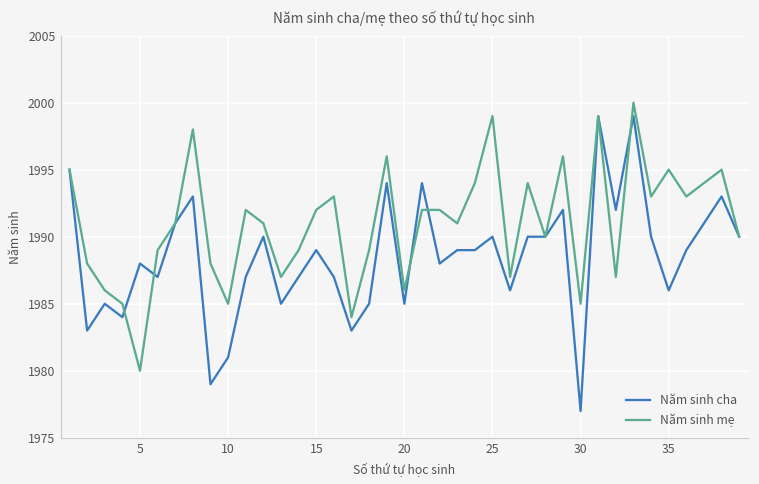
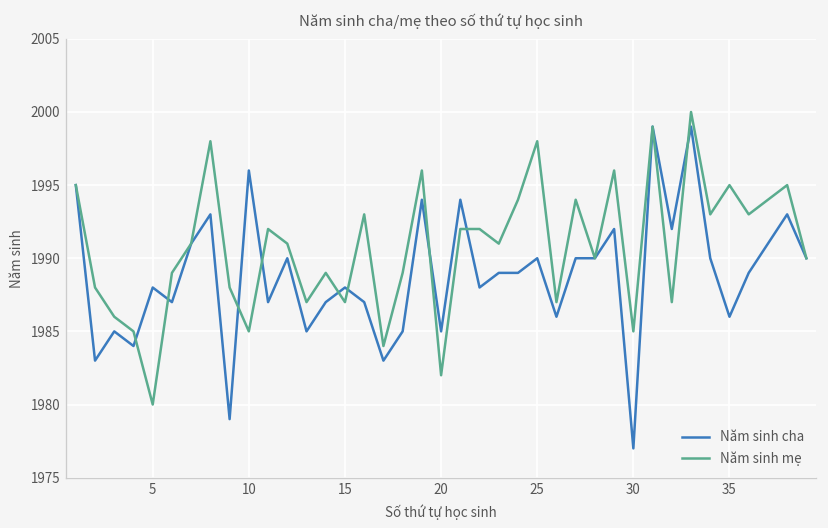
Năm sinh cha, 10: 1981 -> 1996
Năm sinh cha, 15: 1989 -> 1988
Năm sinh mẹ, 15: 1992 -> 1987
Năm sinh mẹ, 20: 1986 -> 1982
Năm sinh mẹ, 25: 1999 -> 1998
